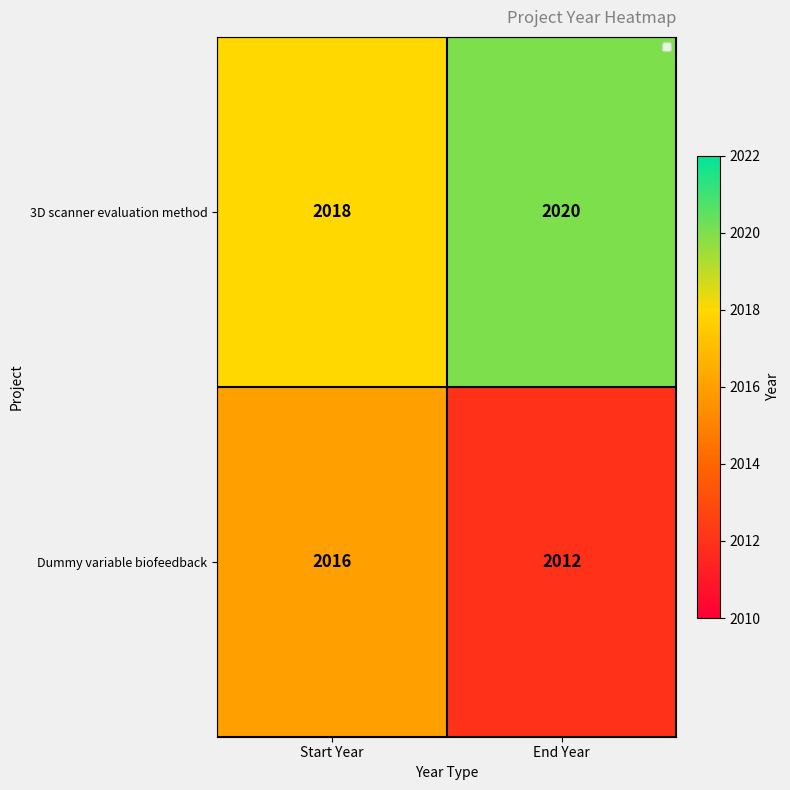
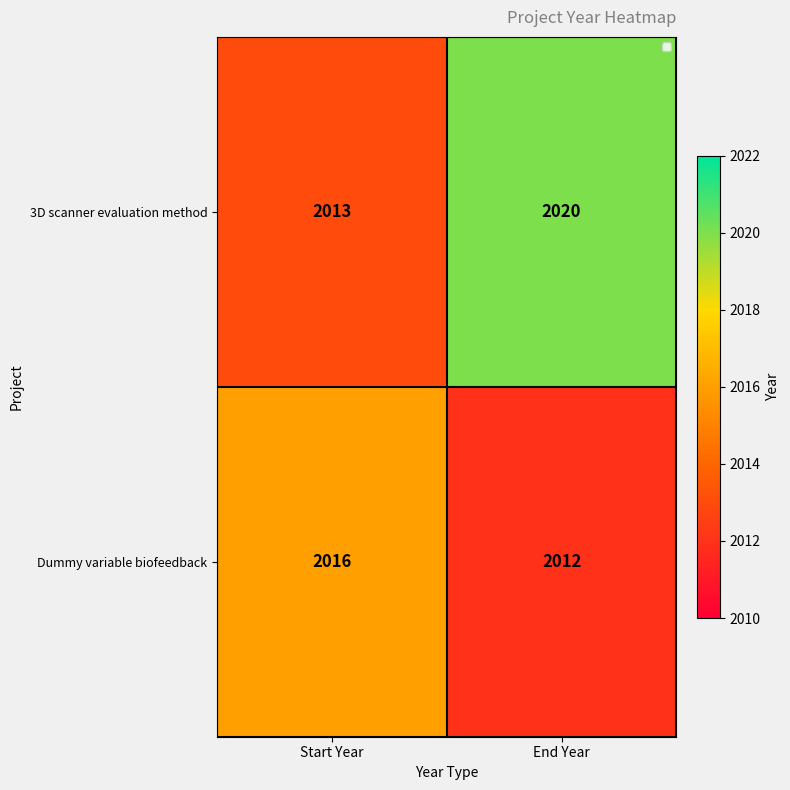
3D scanner evaluation method, Start Year: 2018 -> 2013
